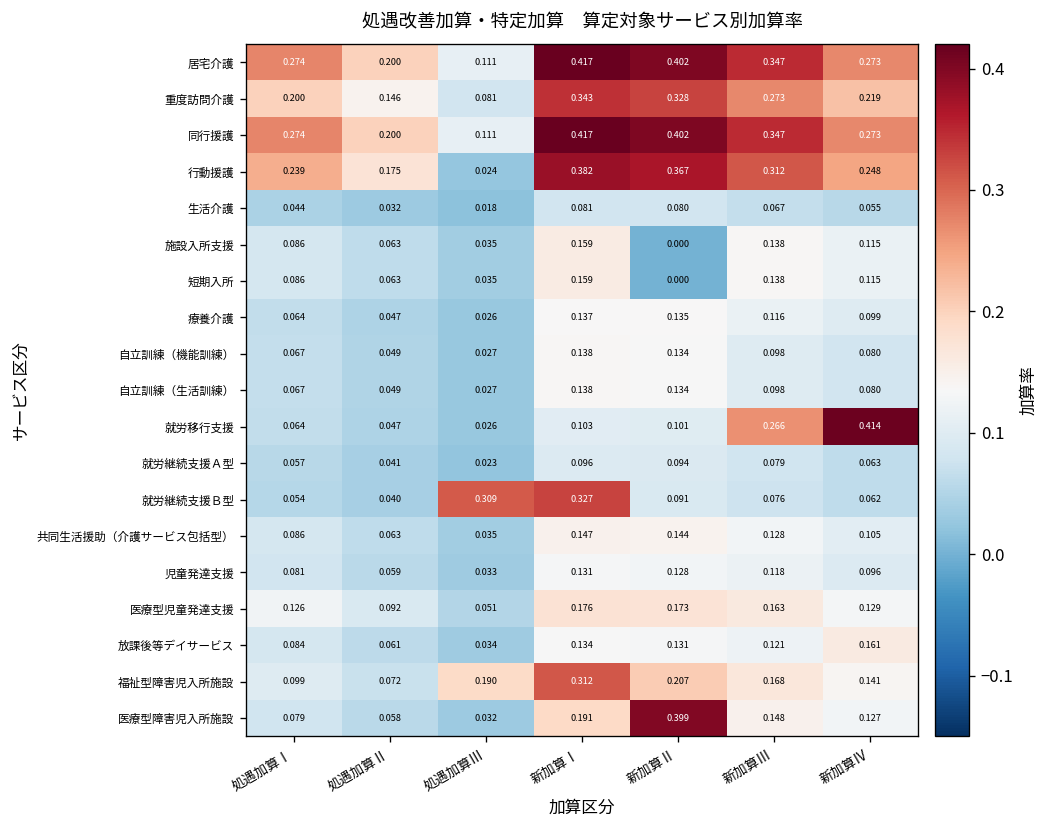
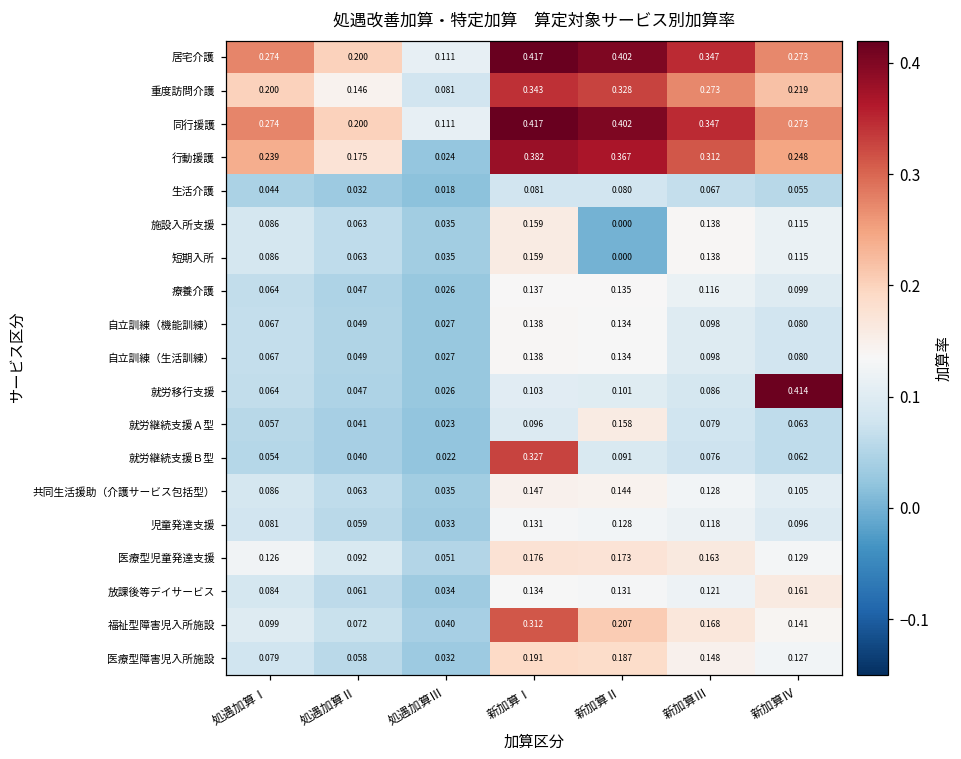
就労移行支援, 新加算Ⅲ: 0.266 -> 0.086
就労継続支援Ａ型, 新加算Ⅱ: 0.094 -> 0.158
就労継続支援Ｂ型, 処遇加算Ⅲ: 0.309 -> 0.022
福祉型障害児入所施設, 処遇加算Ⅲ: 0.190 -> 0.040
医療型障害児入所施設, 新加算Ⅱ: 0.399 -> 0.187
